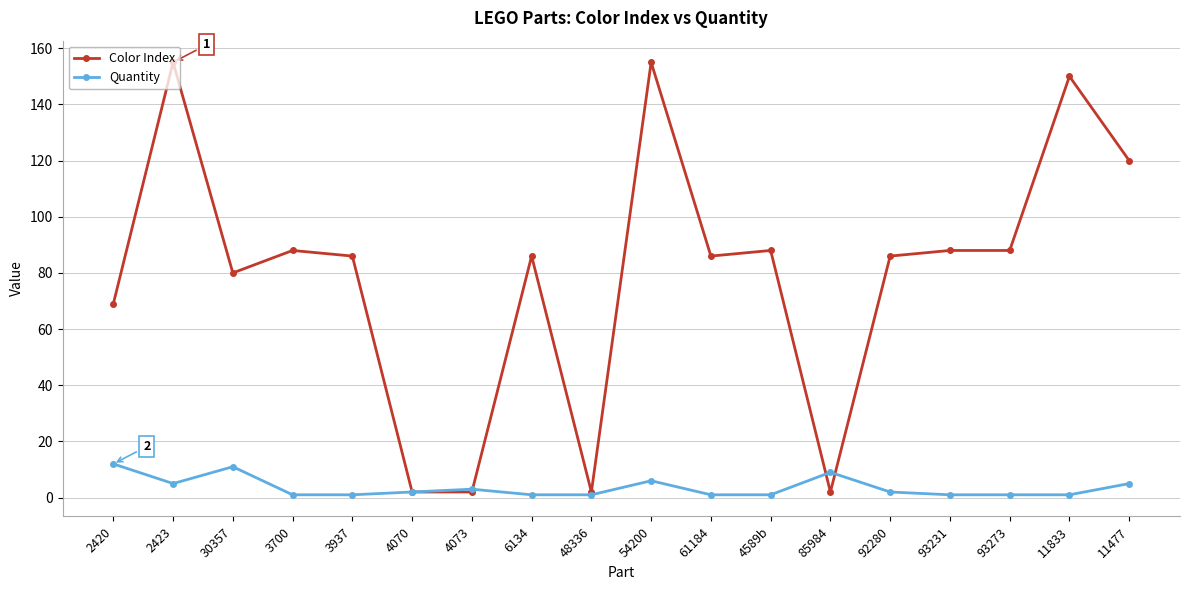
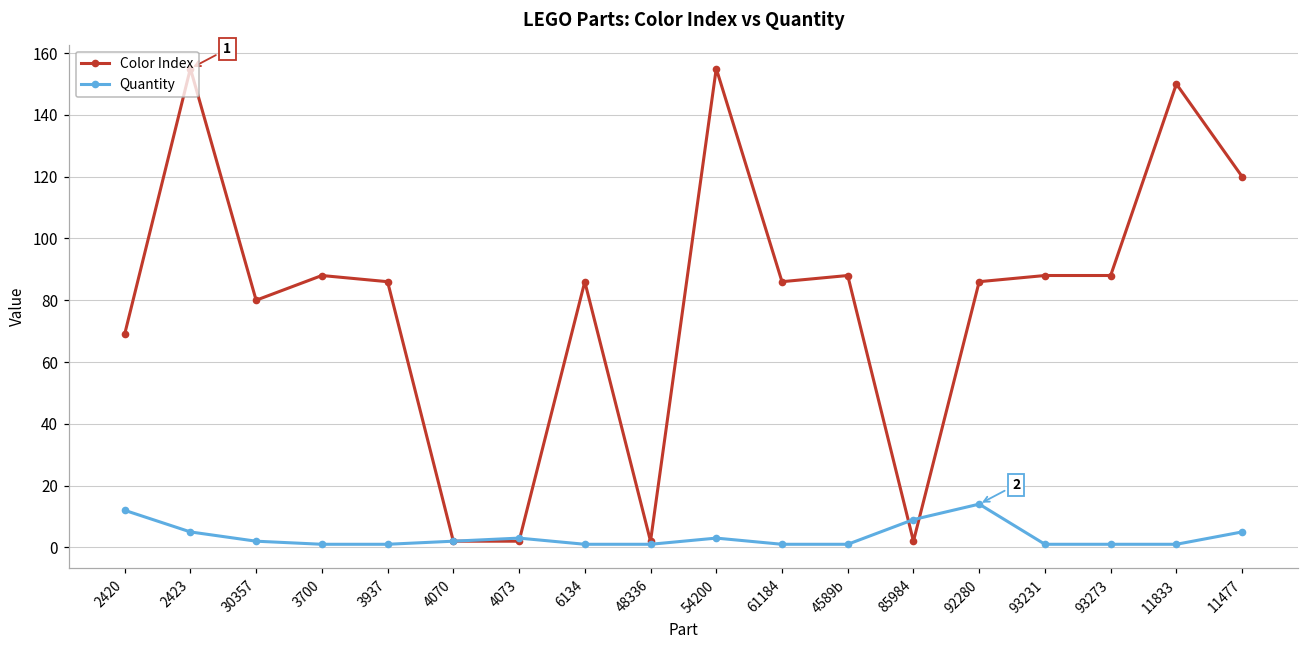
Quantity, 30357: 11 -> 2
Quantity, 54200: 6 -> 3
Quantity, 92280: 2 -> 14
